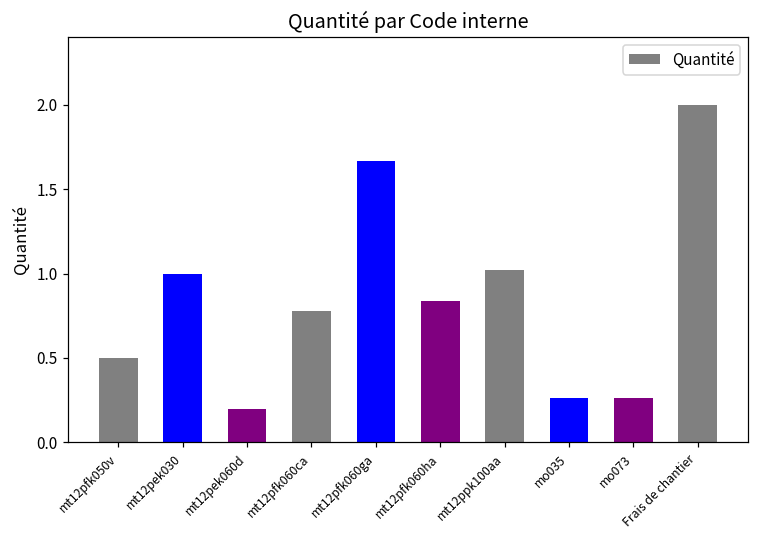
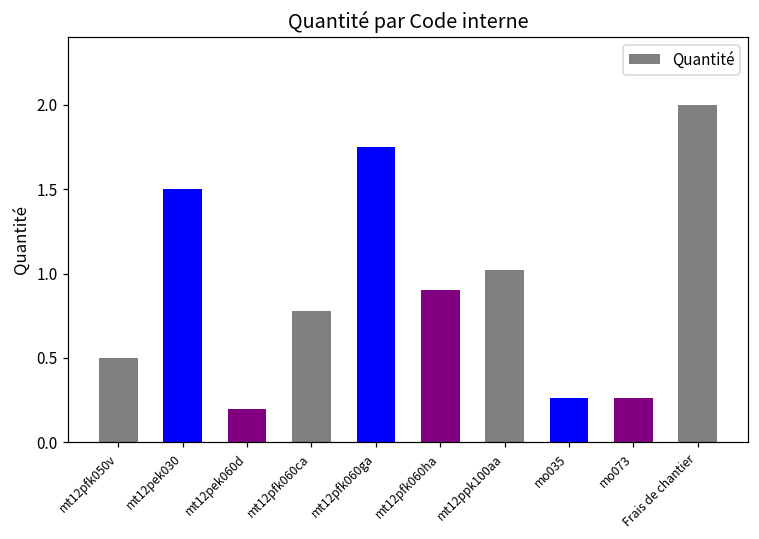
mt12pek030: 1.0 -> 1.5
mt12pfk060ga: 1.67 -> 1.75
mt12pfk060ha: 0.84 -> 0.90
